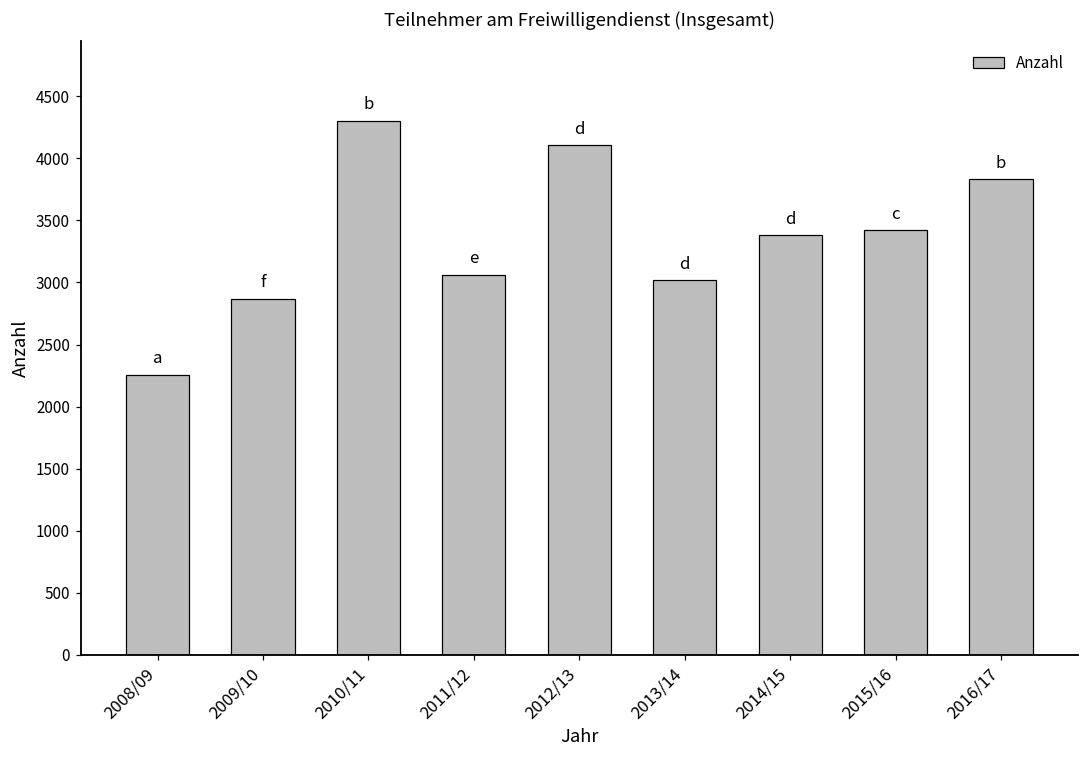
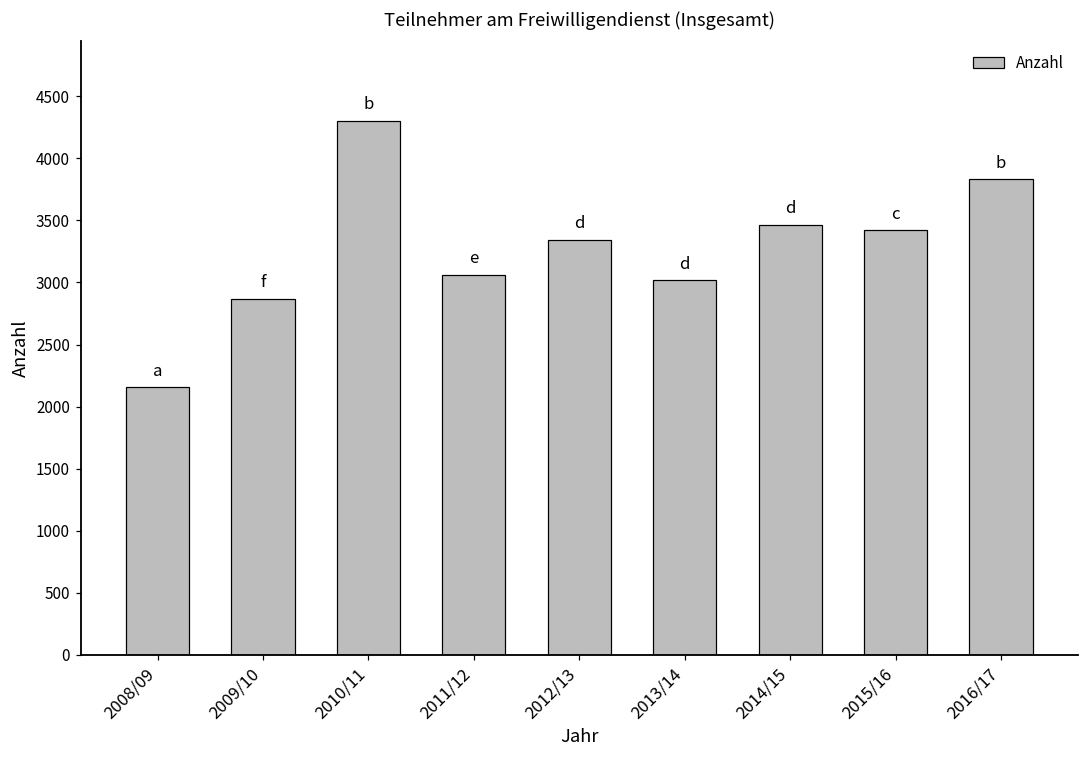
2008/09: 2260 -> 2160
2012/13: 4100 -> 3350
2014/15: 3380 -> 3470
